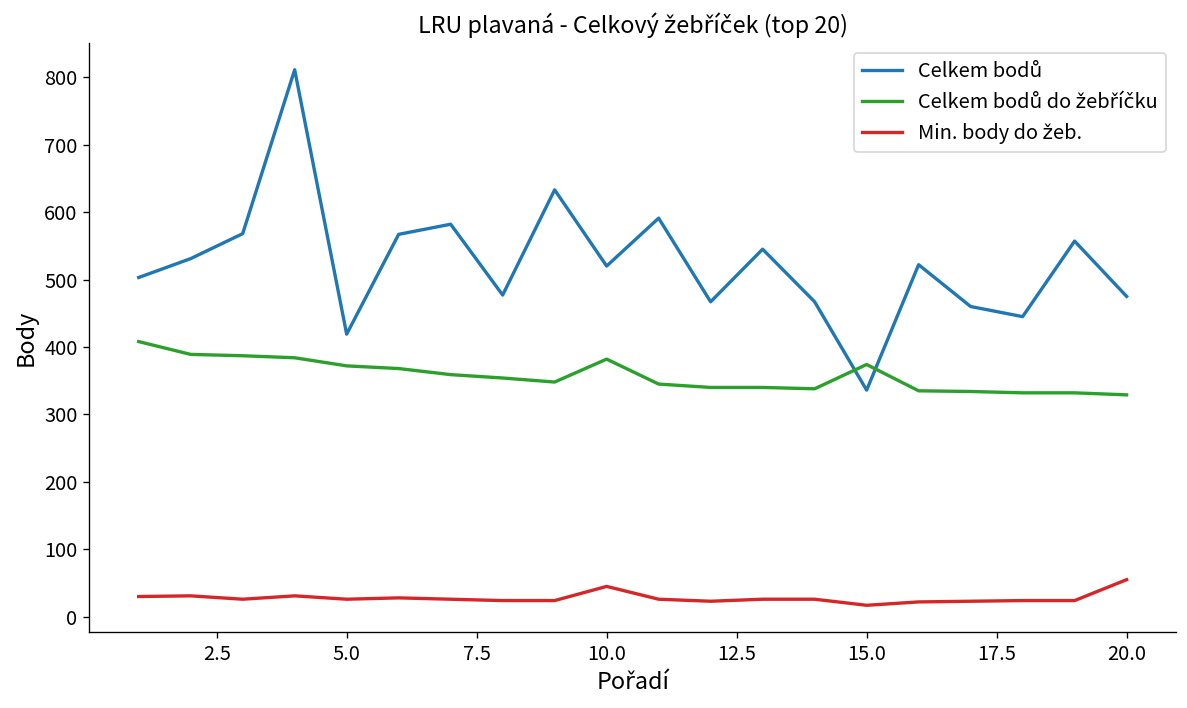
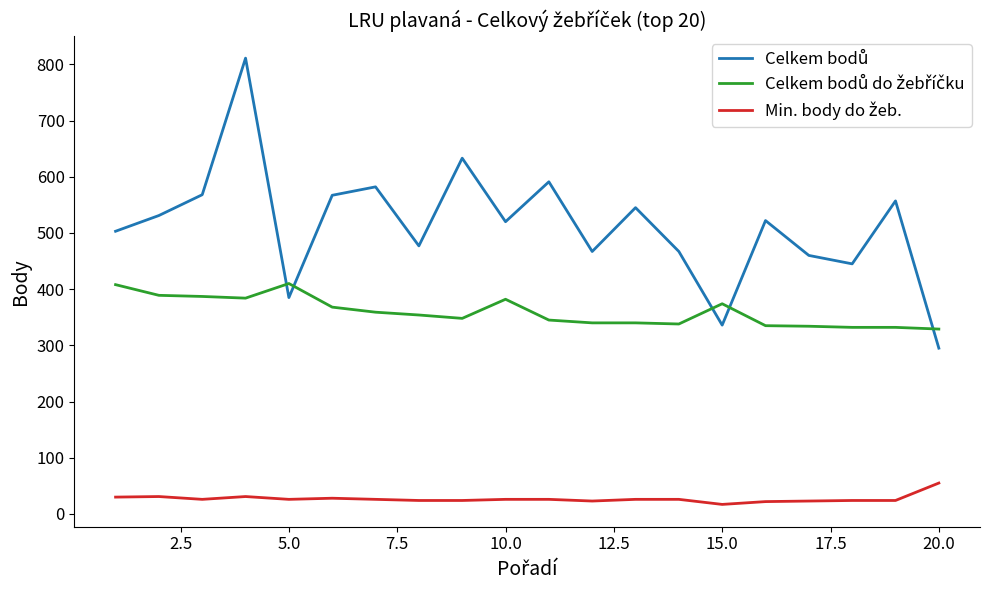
Celkem bodů, 5.0: 420 -> 390
Celkem bodů do žebříčku, 5.0: 370 -> 410
Min. body do žeb., 10.0: 50 -> 30
Celkem bodů, 20.0: 480 -> 300
